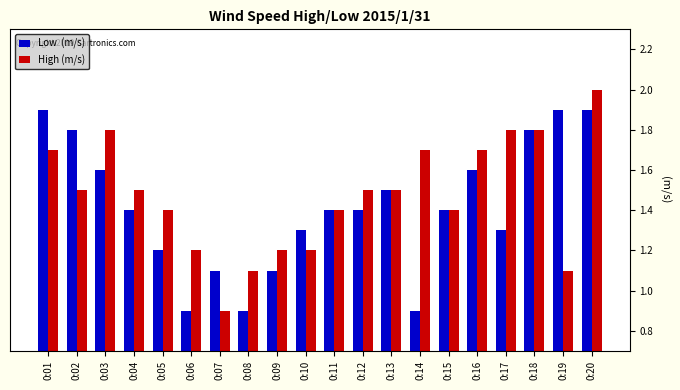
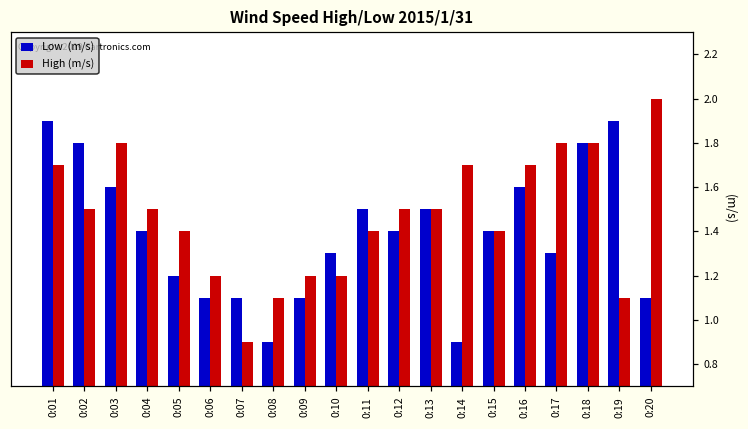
Low (m/s), 0:06: 0.9 -> 1.1
Low (m/s), 0:11: 1.4 -> 1.5
Low (m/s), 0:20: 1.9 -> 1.1
